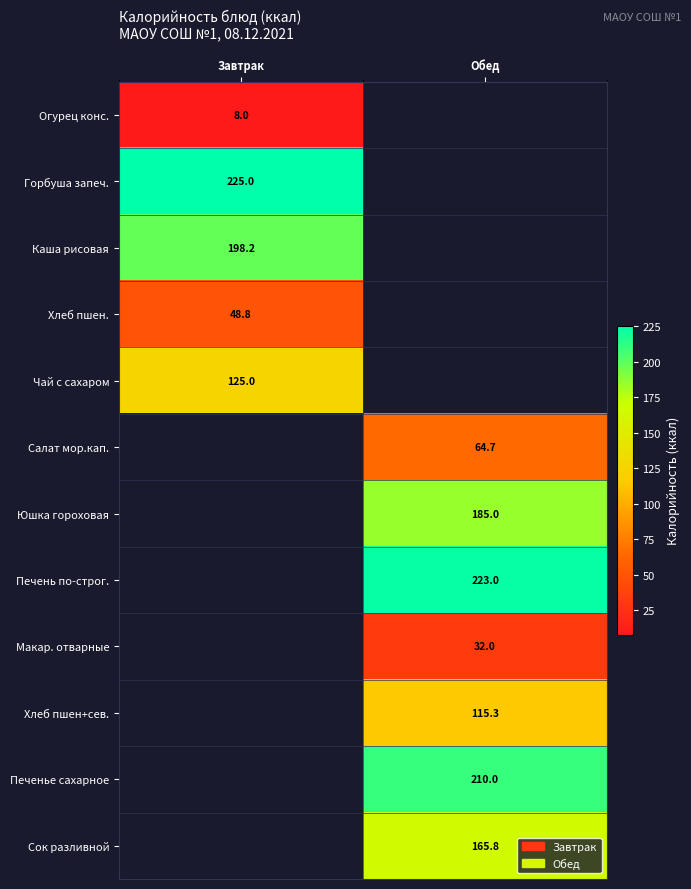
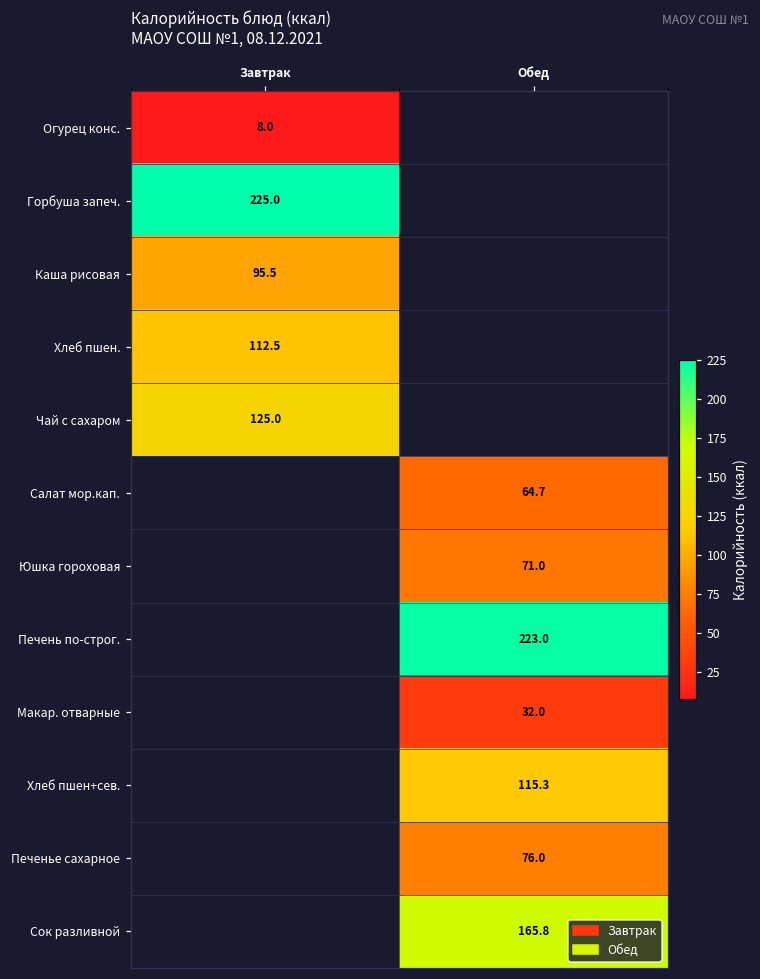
Каша рисовая, Завтрак: 198.2 -> 95.5
Хлеб пшен., Завтрак: 48.8 -> 112.5
Юшка гороховая, Обед: 185.0 -> 71.0
Печенье сахарное, Обед: 210.0 -> 76.0
